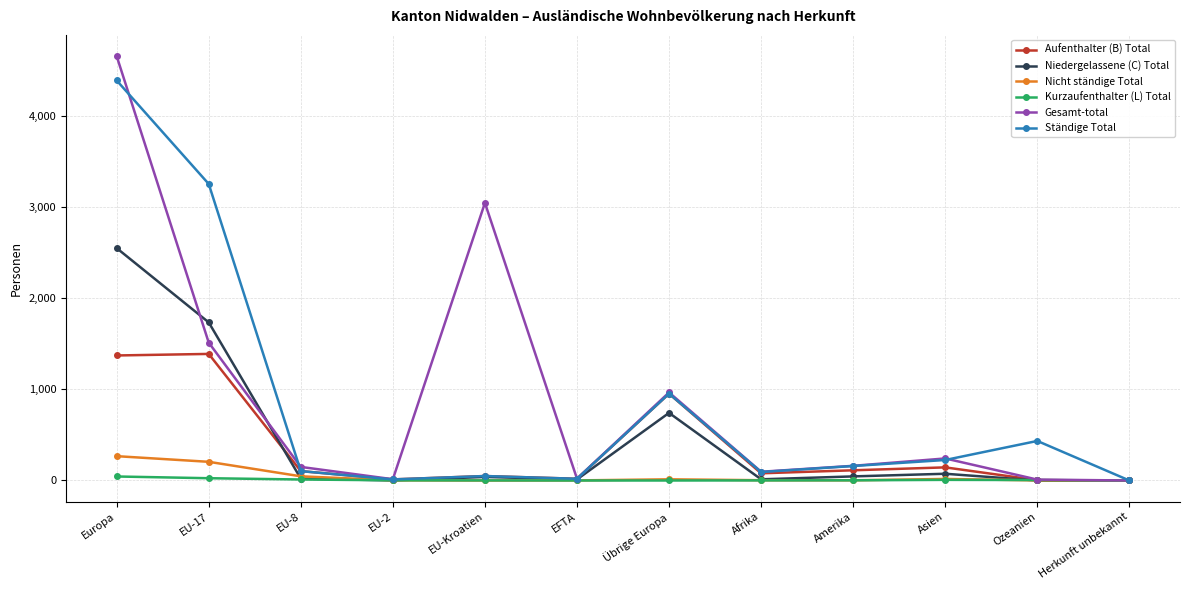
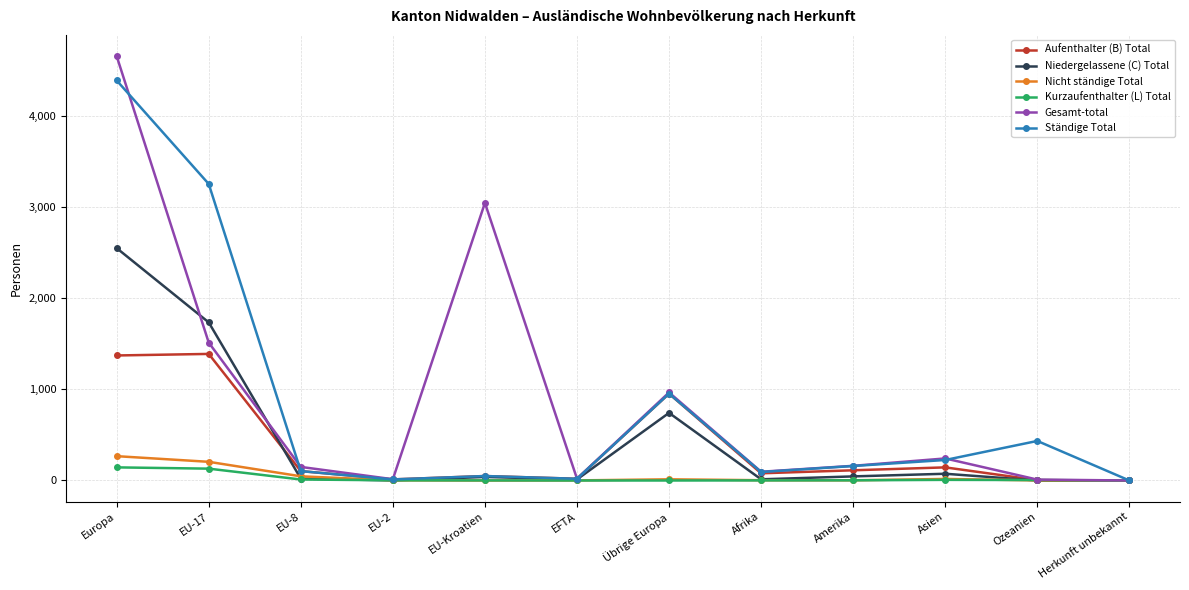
Kurzaufenthalter (L) Total, Europa: 0 -> 100
Kurzaufenthalter (L) Total, EU-17: 0 -> 100
